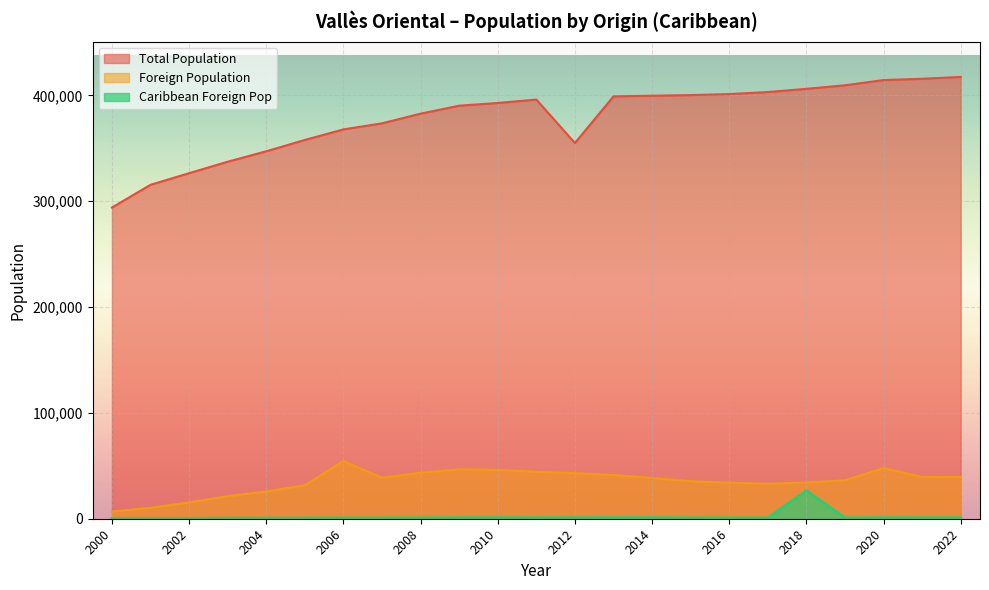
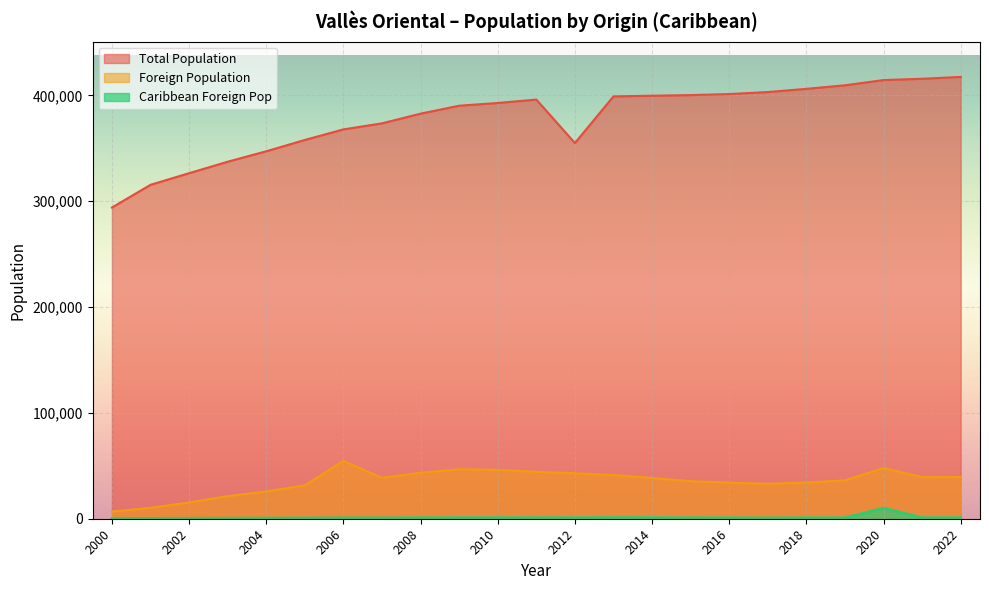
Caribbean Foreign Pop, 2018: 27,000 -> 1,000
Caribbean Foreign Pop, 2020: 1,000 -> 10,000
